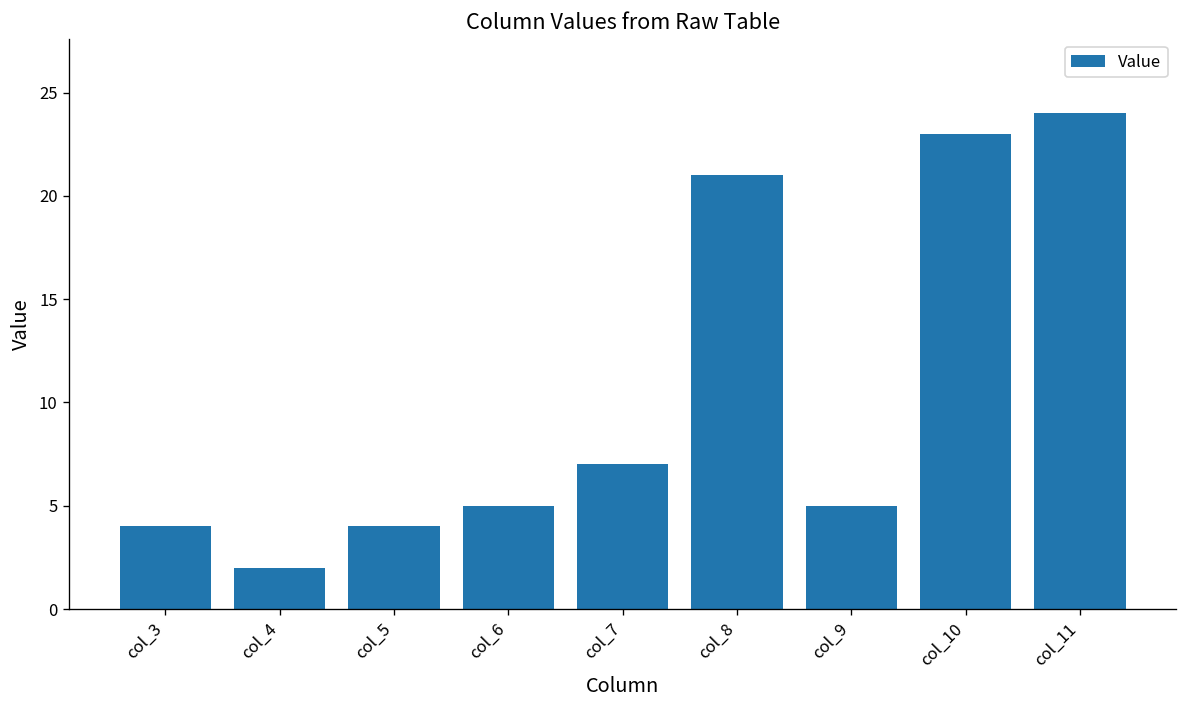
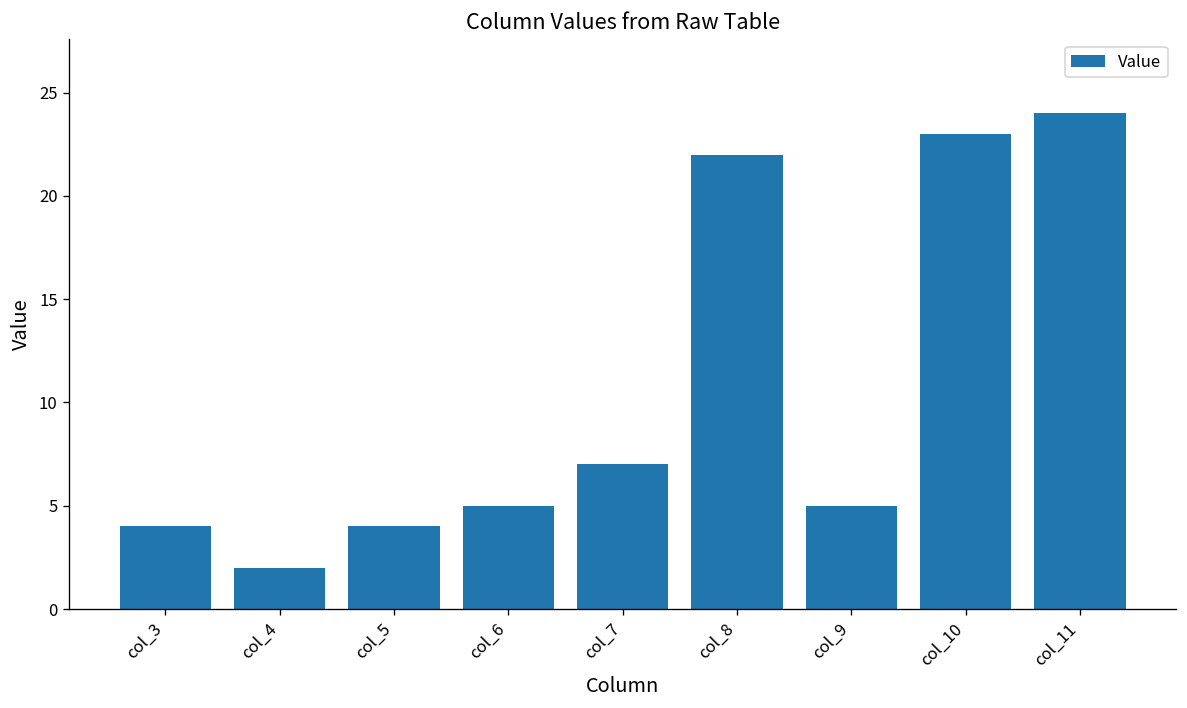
col_8: 21 -> 22
